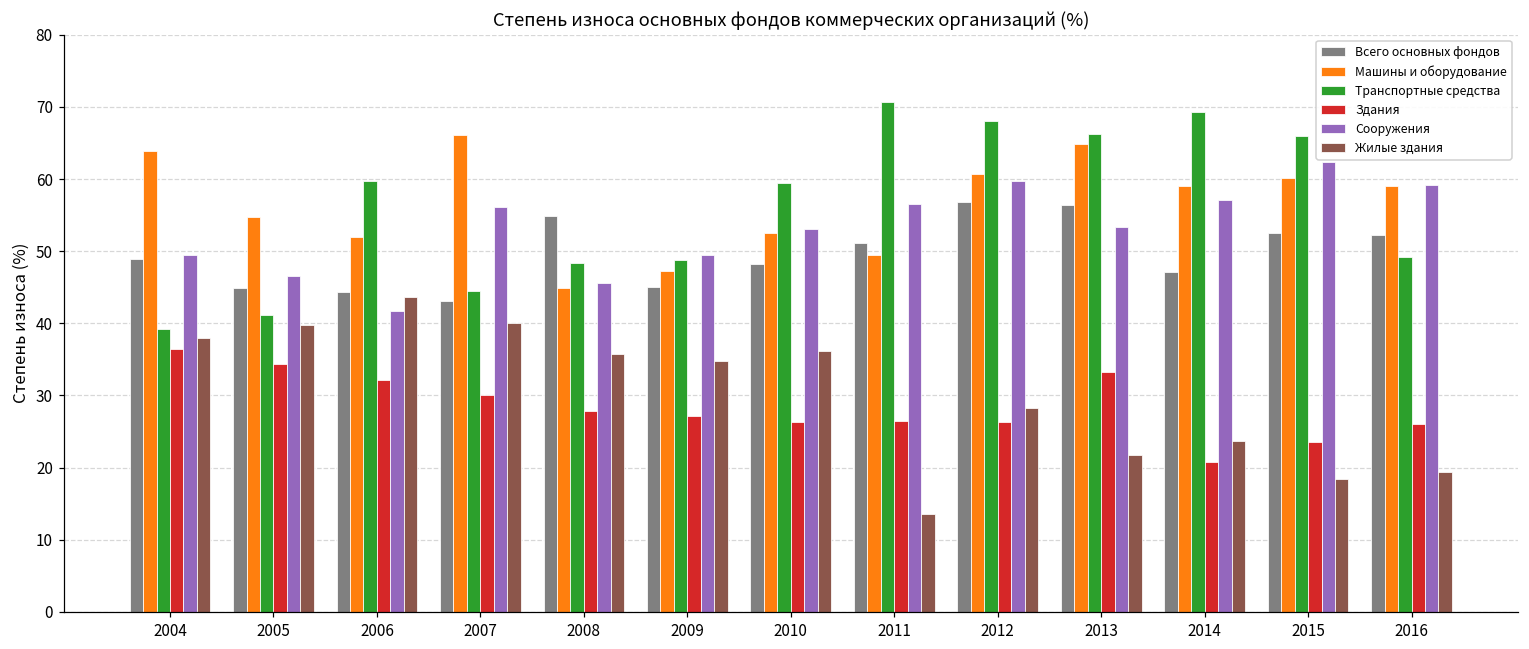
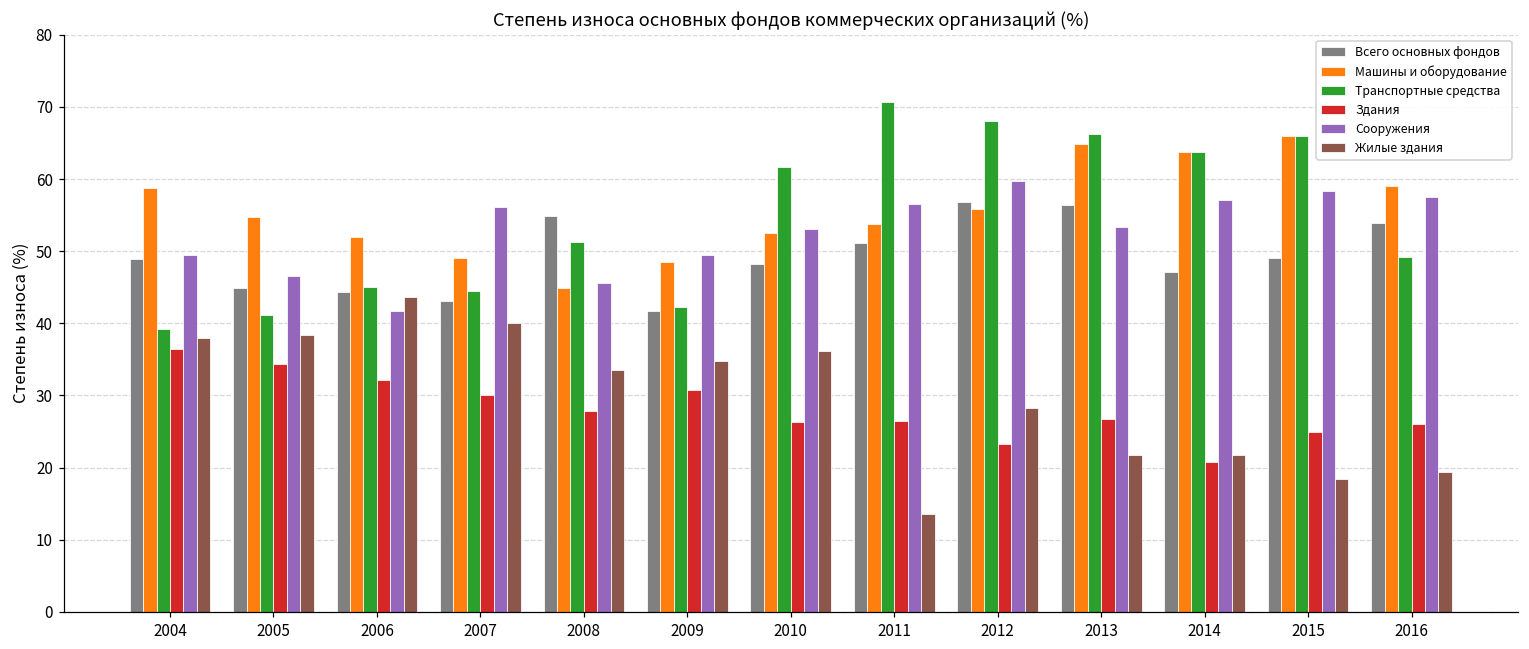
Машины и оборудование, 2004: 64 -> 59
Жилые здания, 2005: 40 -> 38
Транспортные средства, 2006: 60 -> 45
Машины и оборудование, 2007: 66 -> 49
Транспортные средства, 2008: 48 -> 51
Жилые здания, 2008: 36 -> 34
Всего основных фондов, 2009: 45 -> 42
Машины и оборудование, 2009: 47 -> 49
Транспортные средства, 2009: 49 -> 42
Здания, 2009: 27 -> 31
Транспортные средства, 2010: 59 -> 62
Машины и оборудование, 2011: 49 -> 54
Машины и оборудование, 2012: 61 -> 56
Здания, 2012: 26 -> 23
Здания, 2013: 33 -> 27
Машины и оборудование, 2014: 59 -> 64
Транспортные средства, 2014: 69 -> 64
Жилые здания, 2014: 24 -> 22
Всего основных фондов, 2015: 53 -> 49
Машины и оборудование, 2015: 60 -> 66
Здания, 2015: 24 -> 25
Сооружения, 2015: 62 -> 58
Всего основных фондов, 2016: 52 -> 54
Сооружения, 2016: 59 -> 58
